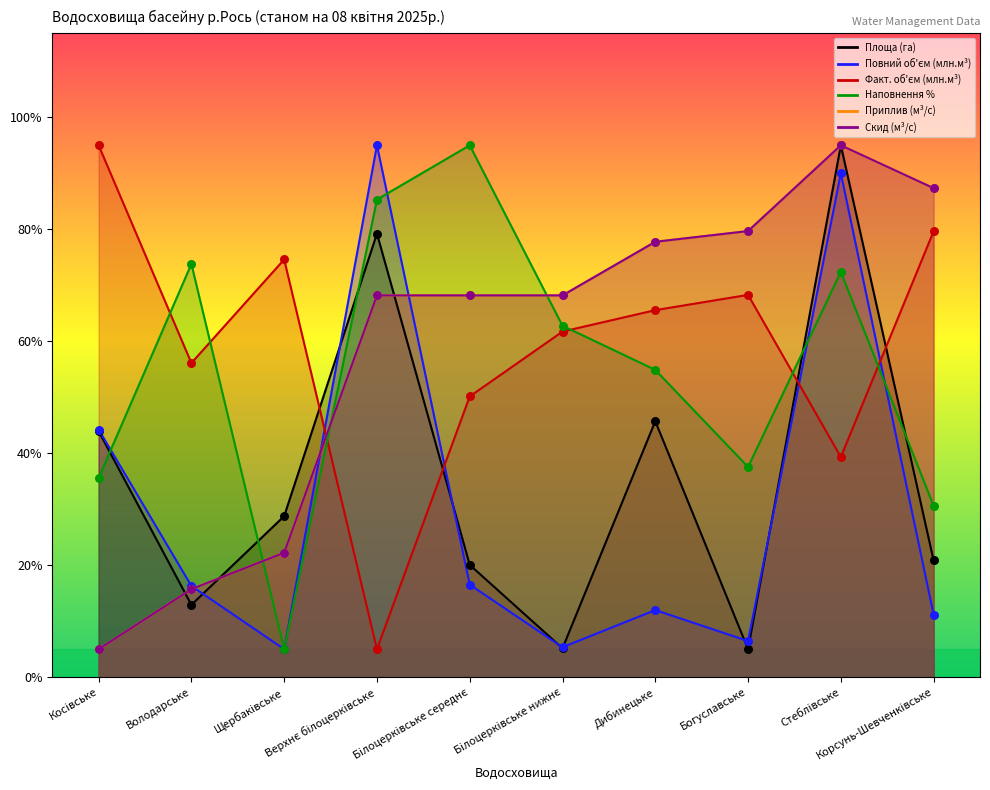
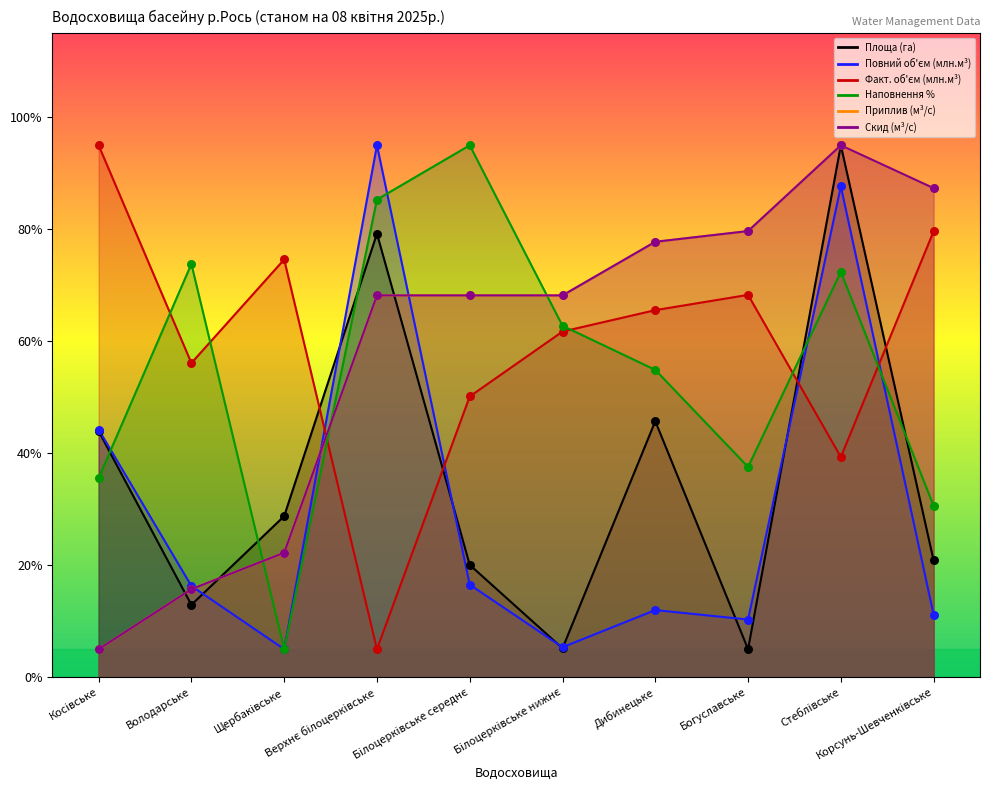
Повний об'єм (млн.м³), Богуславське: 6% -> 10%
Повний об'єм (млн.м³), Стеблівське: 90% -> 88%
